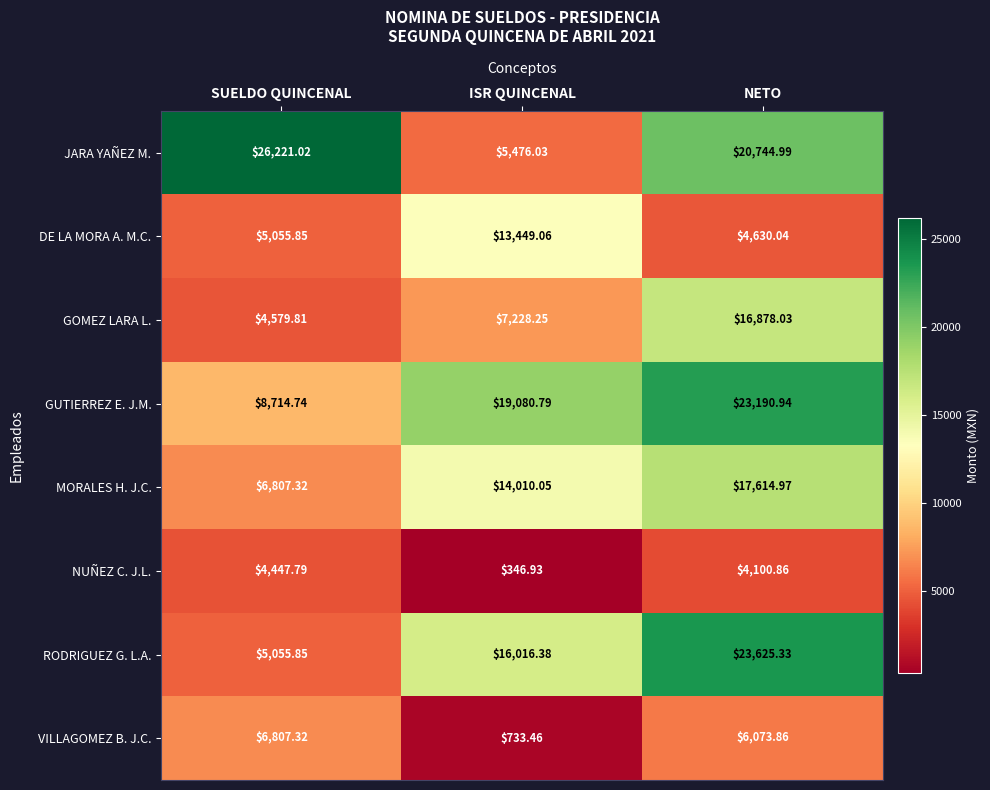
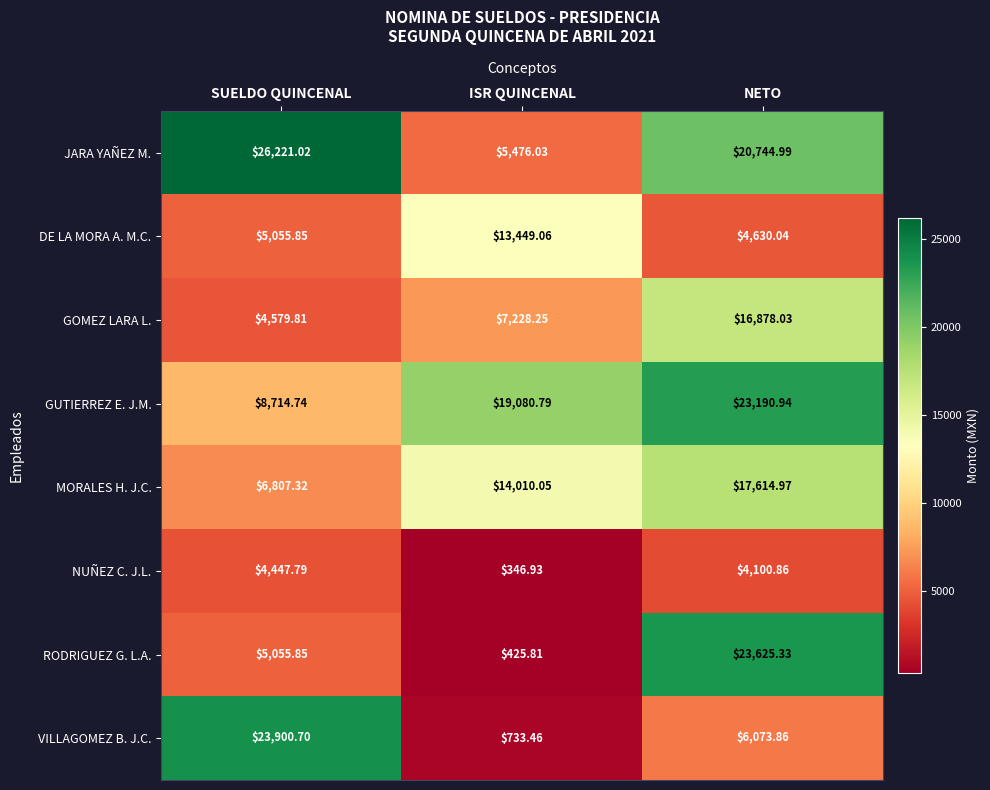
RODRIGUEZ G. L.A., ISR QUINCENAL: $16,016.38 -> $425.81
VILLAGOMEZ B. J.C., SUELDO QUINCENAL: $6,807.32 -> $23,900.70
